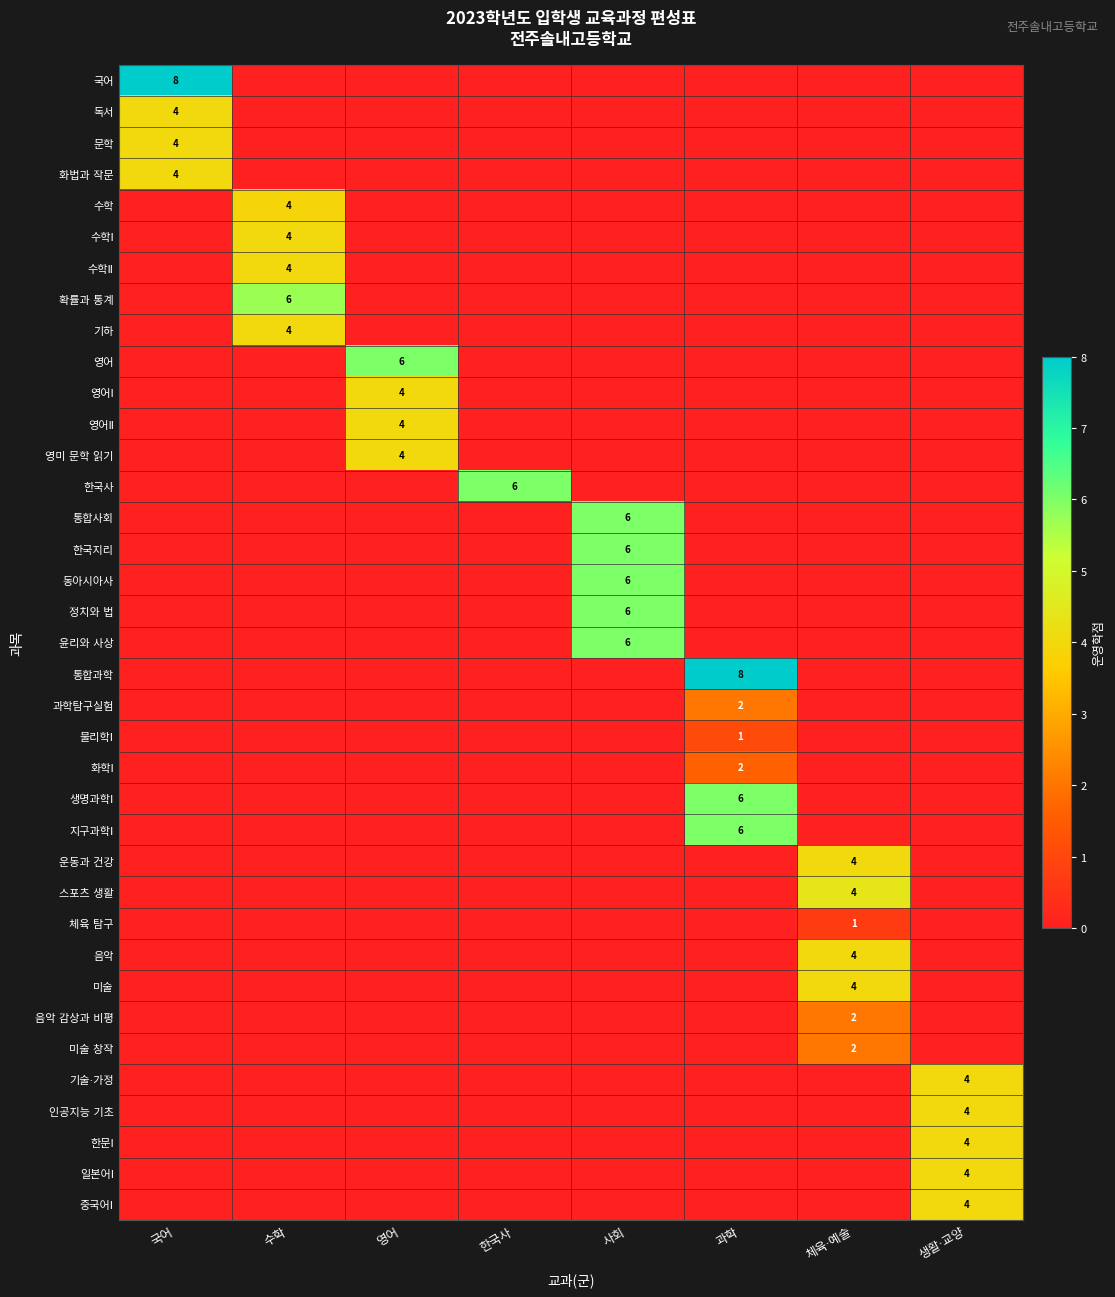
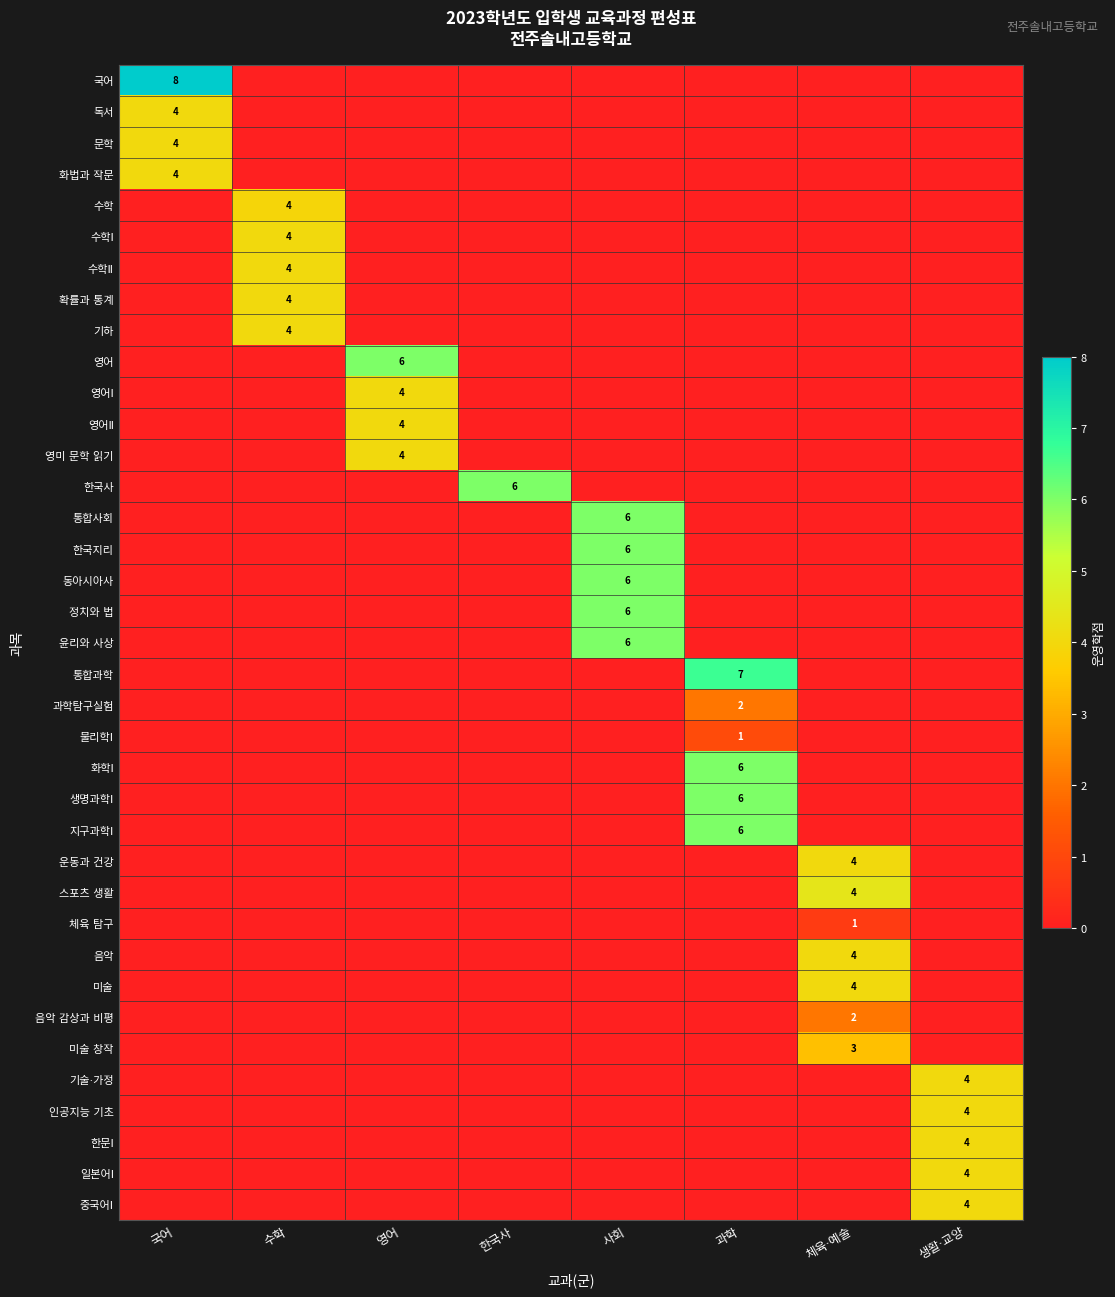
확률과 통계, 수학: 6 -> 4
통합과학, 과학: 8 -> 7
화학Ⅰ, 과학: 2 -> 6
미술 창작, 체육·예술: 2 -> 3
